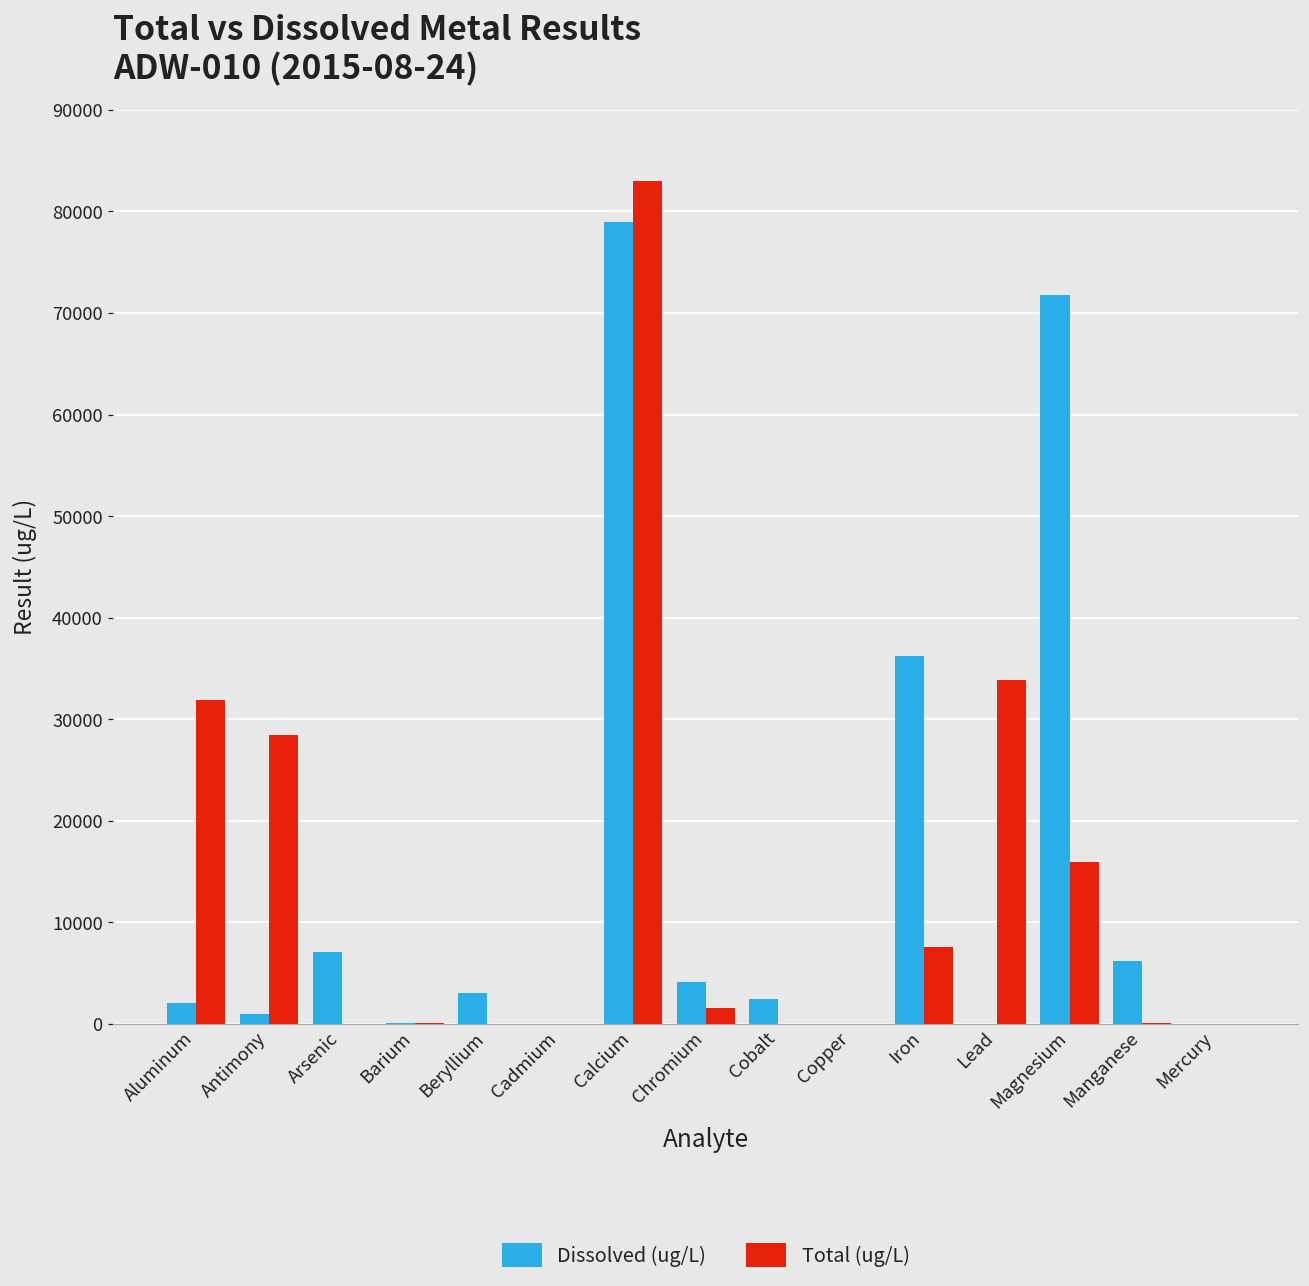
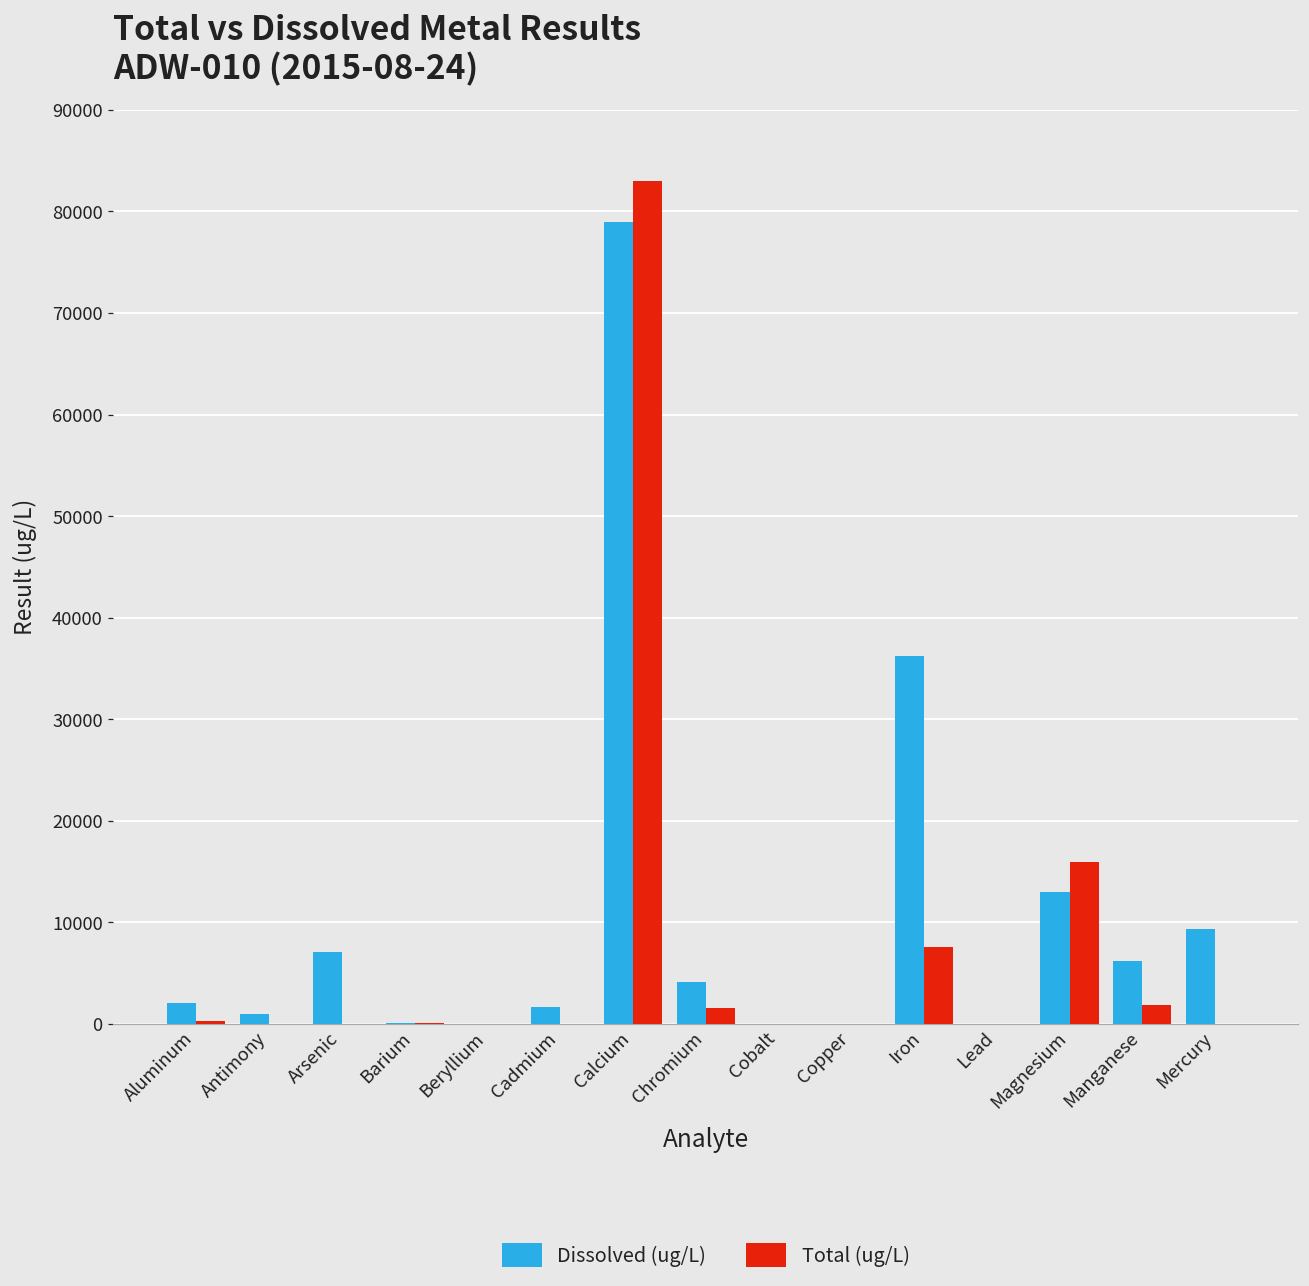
Total (ug/L), Aluminum: 32000 -> 0
Total (ug/L), Antimony: 28000 -> 0
Dissolved (ug/L), Beryllium: 3000 -> 0
Dissolved (ug/L), Cadmium: 0 -> 2000
Dissolved (ug/L), Cobalt: 2000 -> 0
Total (ug/L), Lead: 34000 -> 0
Dissolved (ug/L), Magnesium: 72000 -> 13000
Total (ug/L), Manganese: 0 -> 2000
Dissolved (ug/L), Mercury: 0 -> 9000
